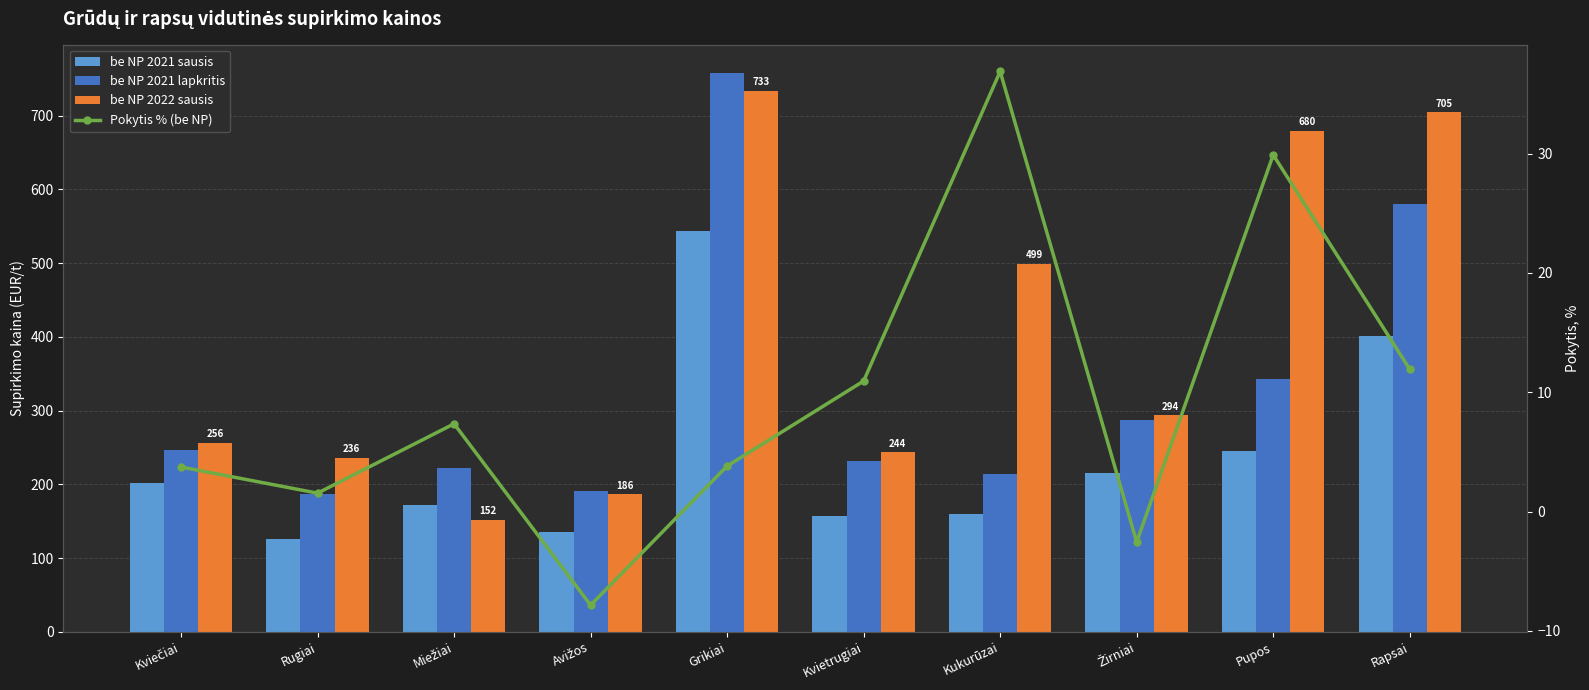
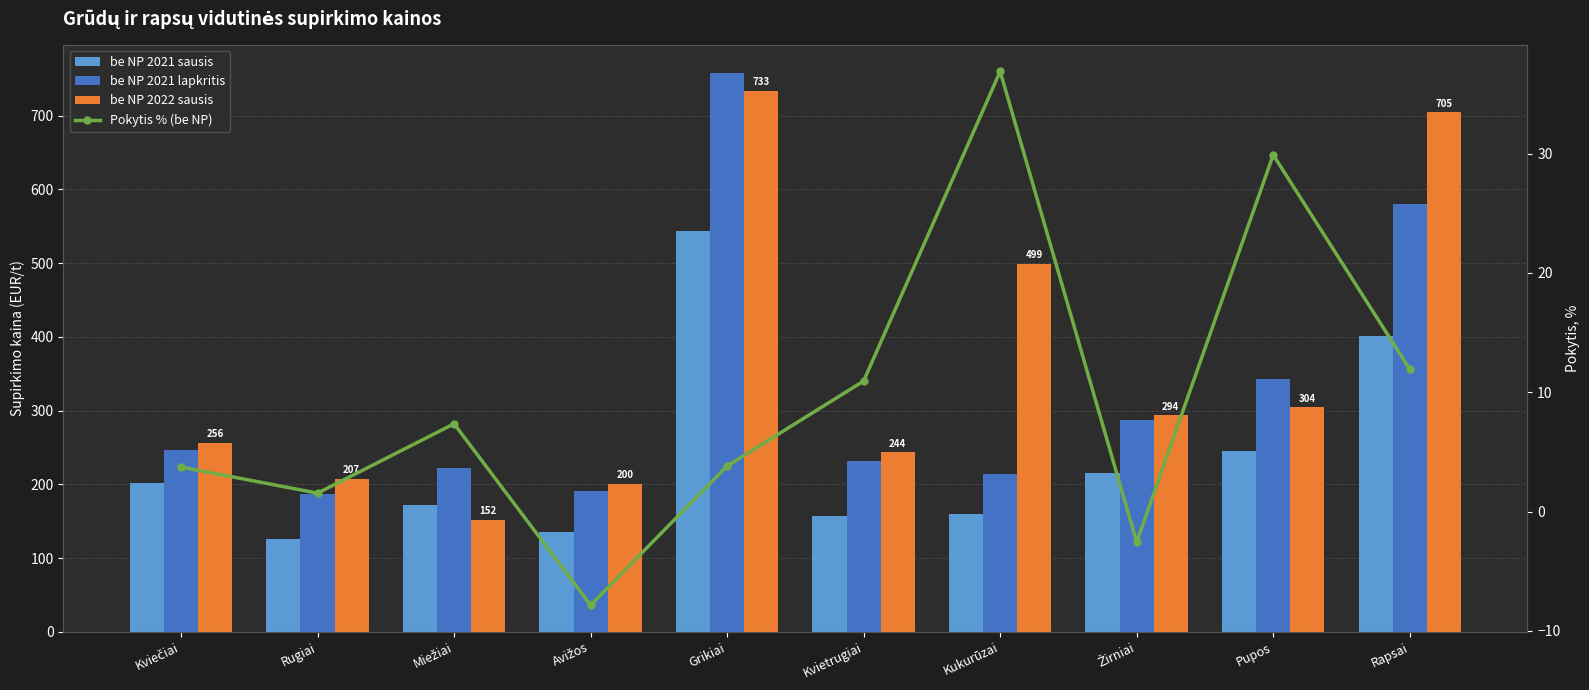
be NP 2022 sausis, Rugiai: 236 -> 207
be NP 2022 sausis, Avižos: 186 -> 200
be NP 2022 sausis, Pupos: 680 -> 304
